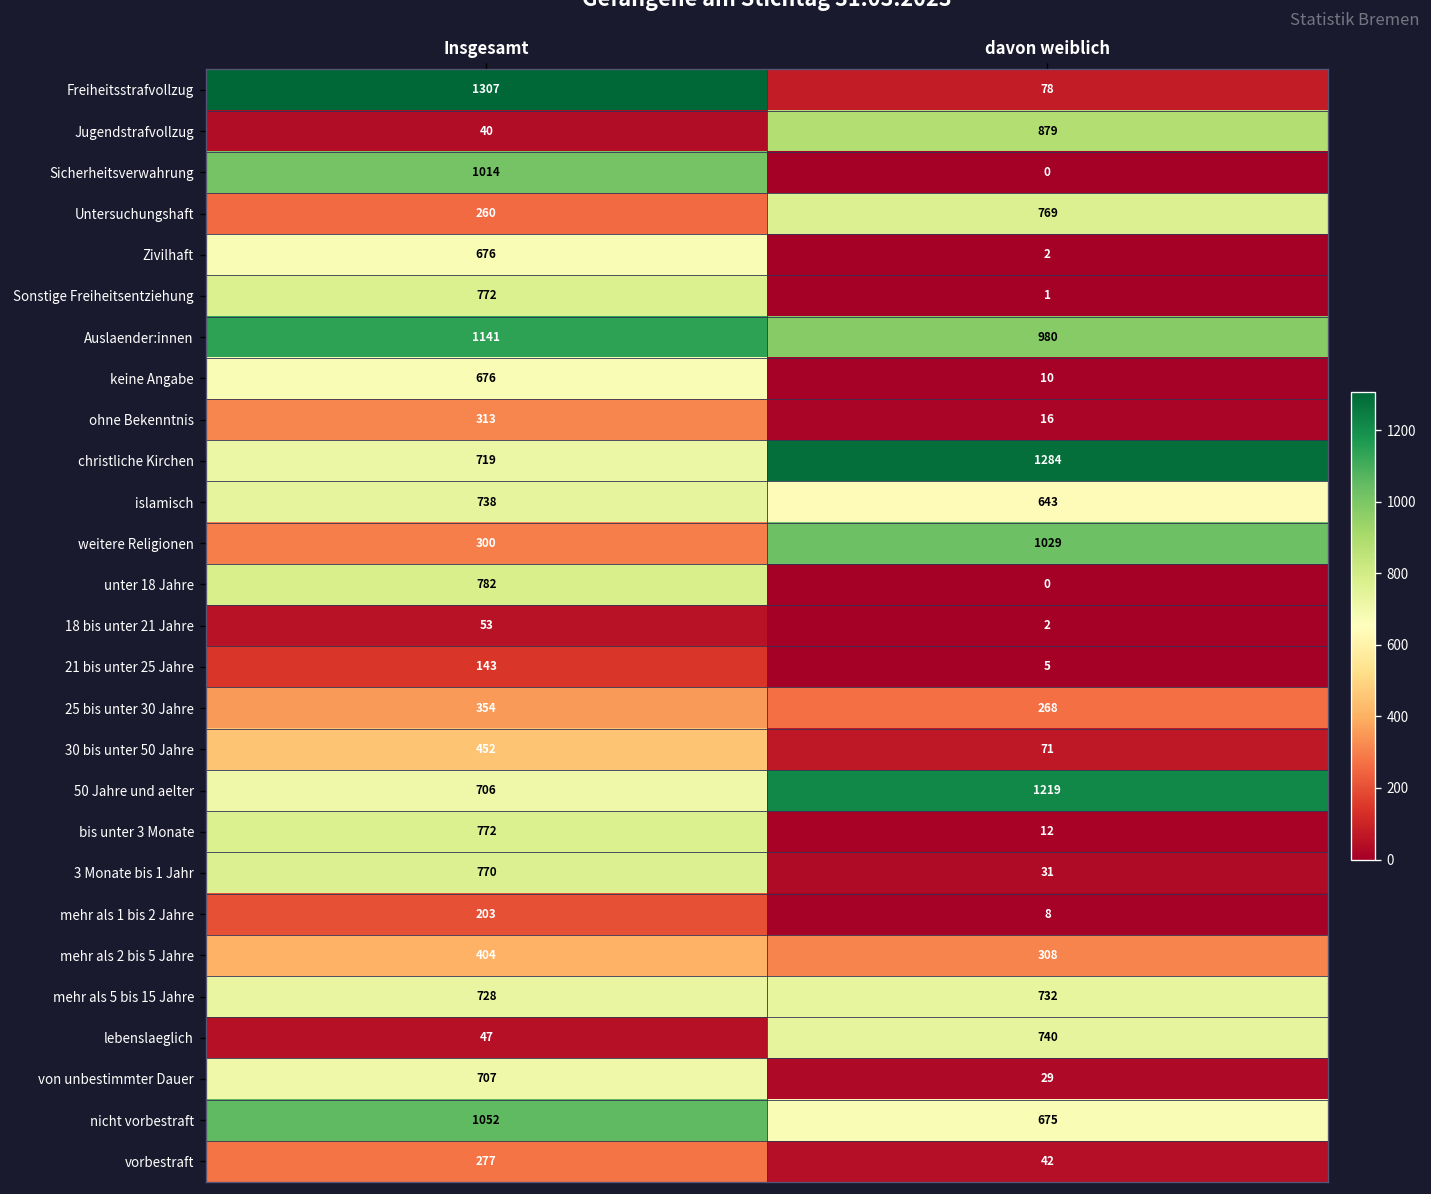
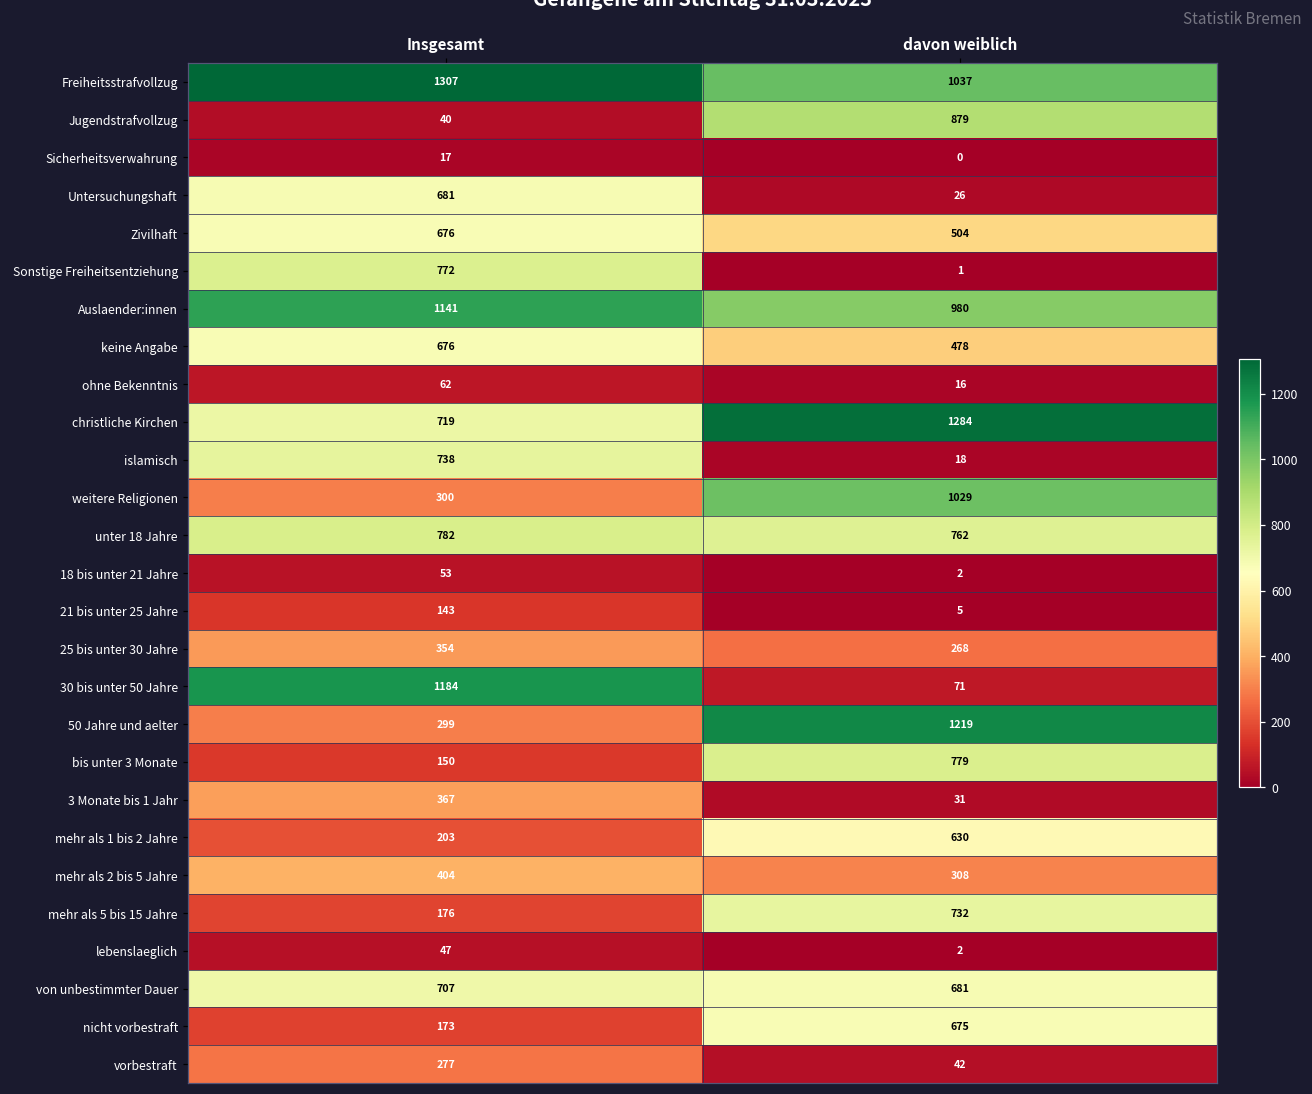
Freiheitsstrafvollzug, davon weiblich: 78 -> 1037
Sicherheitsverwahrung, Insgesamt: 1014 -> 17
Untersuchungshaft, Insgesamt: 260 -> 681
Untersuchungshaft, davon weiblich: 769 -> 26
Zivilhaft, davon weiblich: 2 -> 504
keine Angabe, davon weiblich: 10 -> 478
ohne Bekenntnis, Insgesamt: 313 -> 62
islamisch, davon weiblich: 643 -> 18
unter 18 Jahre, davon weiblich: 0 -> 762
30 bis unter 50 Jahre, Insgesamt: 452 -> 1184
50 Jahre und aelter, Insgesamt: 706 -> 299
bis unter 3 Monate, Insgesamt: 772 -> 150
bis unter 3 Monate, davon weiblich: 12 -> 779
3 Monate bis 1 Jahr, Insgesamt: 770 -> 367
mehr als 1 bis 2 Jahre, davon weiblich: 8 -> 630
mehr als 5 bis 15 Jahre, Insgesamt: 728 -> 176
lebenslaeglich, davon weiblich: 740 -> 2
von unbestimmter Dauer, davon weiblich: 29 -> 681
nicht vorbestraft, Insgesamt: 1052 -> 173
